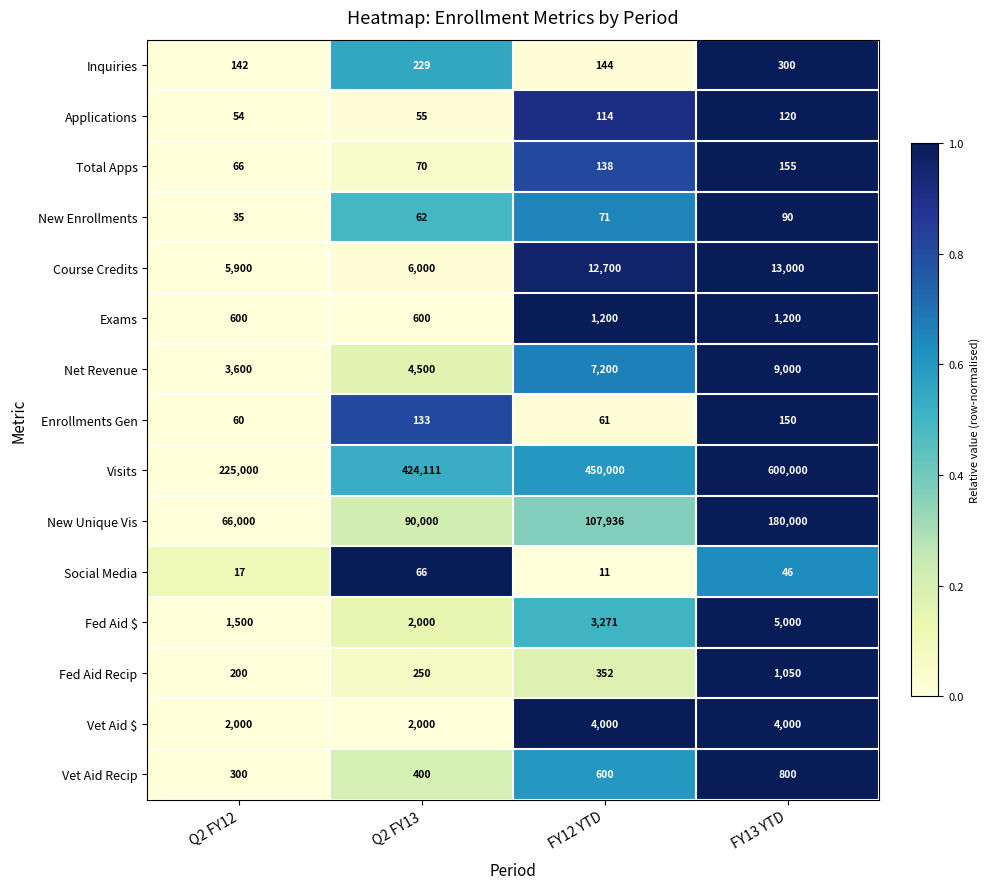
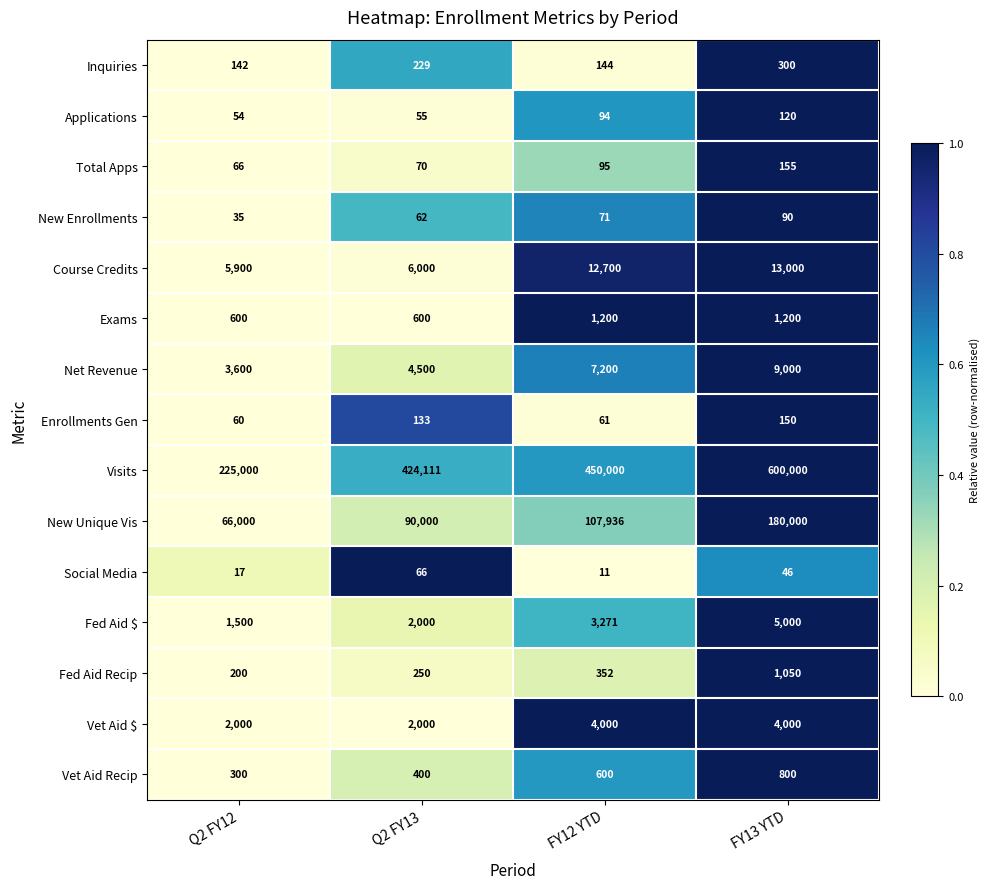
Applications, FY12 YTD: 114 -> 94
Total Apps, FY12 YTD: 138 -> 95
